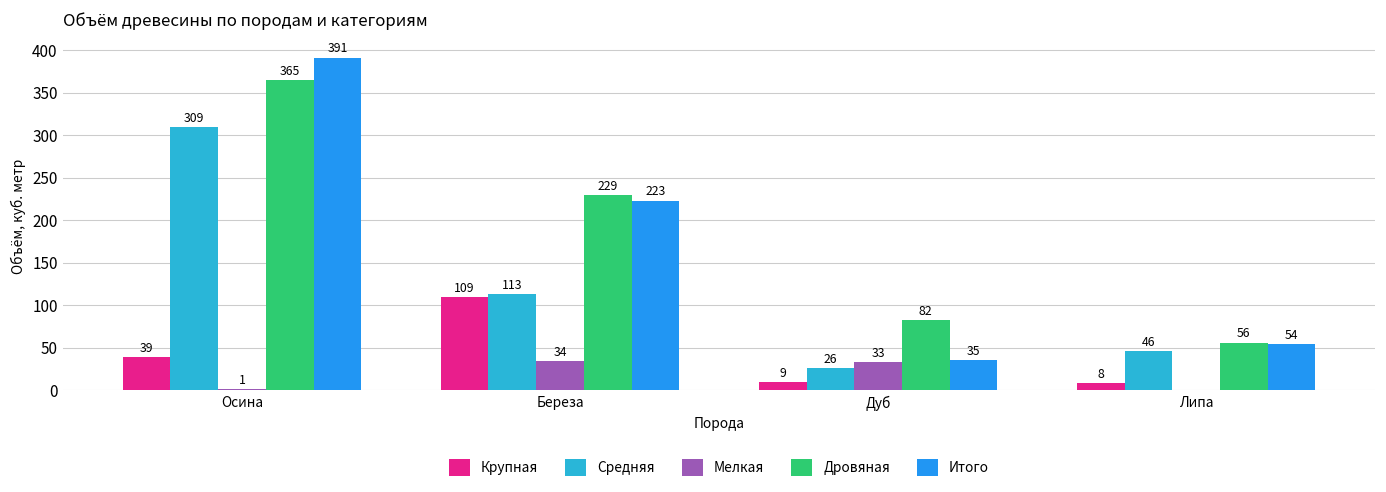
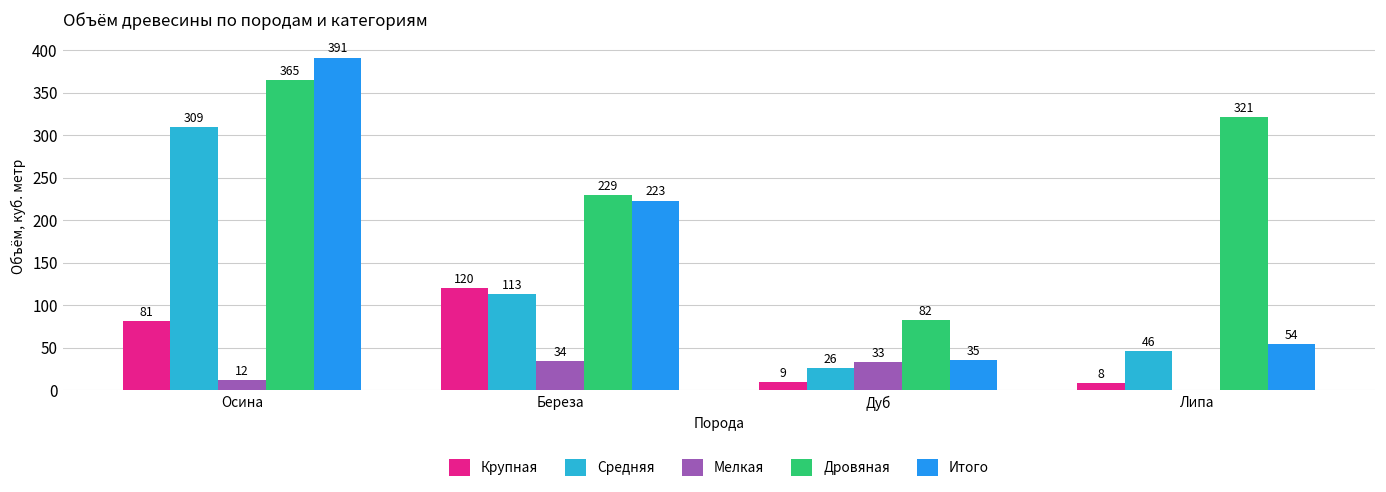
Крупная, Осина: 39 -> 81
Мелкая, Осина: 1 -> 12
Крупная, Береза: 109 -> 120
Дровяная, Липа: 56 -> 321
